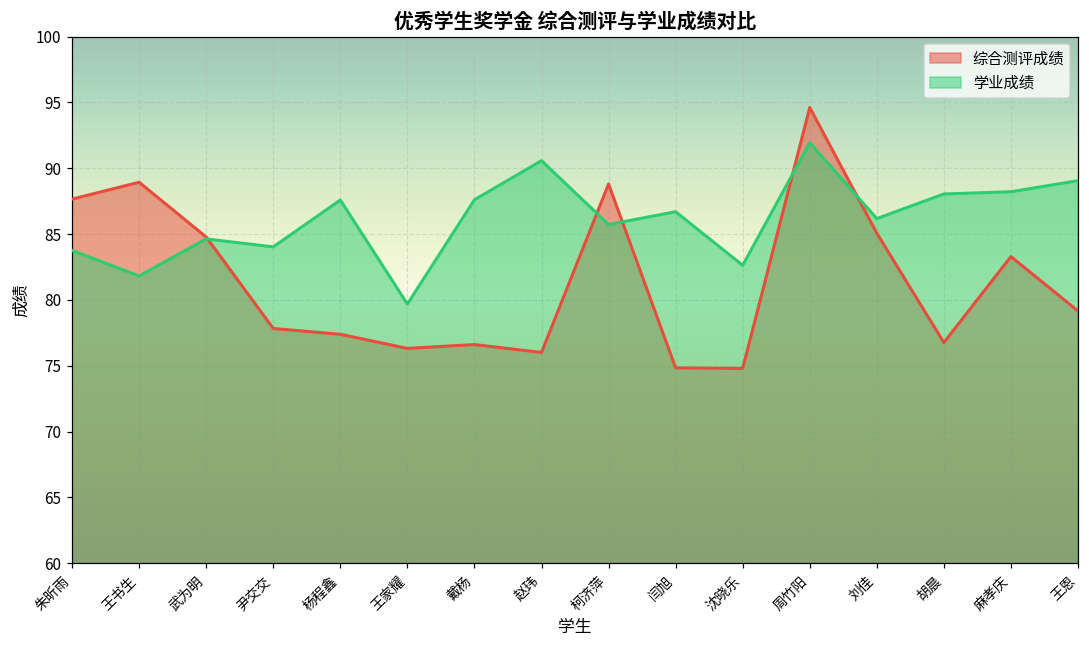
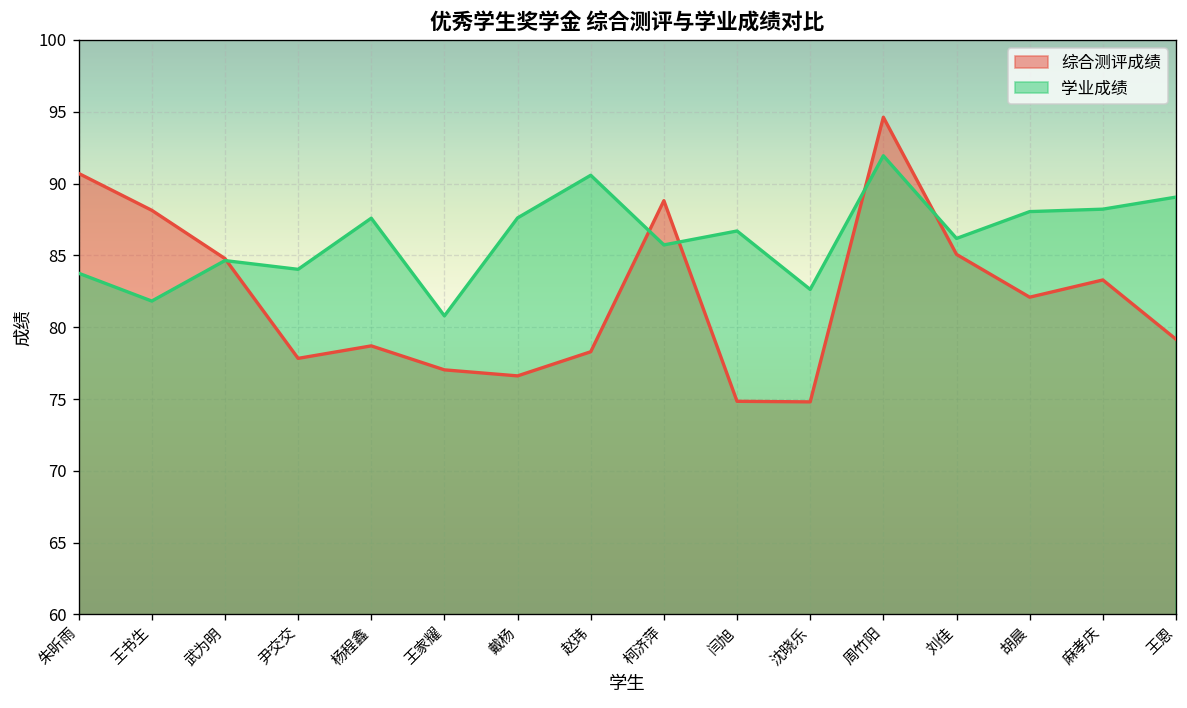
综合测评成绩, 朱昕雨: 87.7 -> 90.7
综合测评成绩, 王书生: 88.9 -> 88.1
综合测评成绩, 杨程鑫: 77.4 -> 78.7
综合测评成绩, 王家耀: 76.3 -> 77.0
学业成绩, 王家耀: 79.7 -> 80.8
综合测评成绩, 赵玮: 76.0 -> 78.3
综合测评成绩, 胡晨: 76.8 -> 82.1
